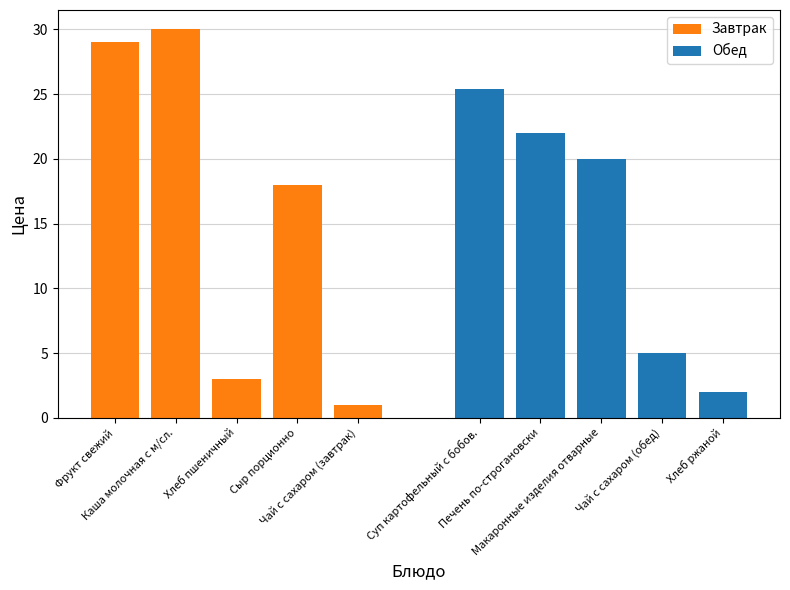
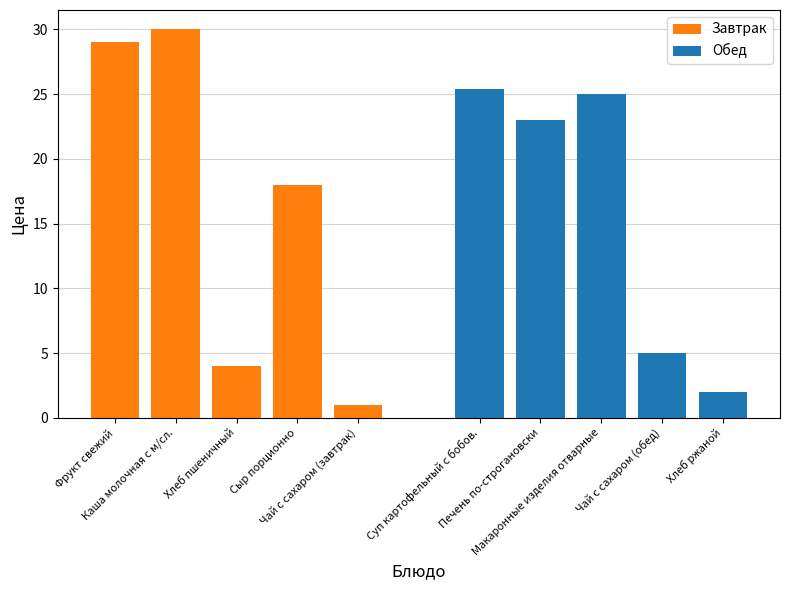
Завтрак, Хлеб пшеничный: 3 -> 4
Обед, Печень по-строгановски: 22 -> 23
Обед, Макаронные изделия отварные: 20 -> 25
